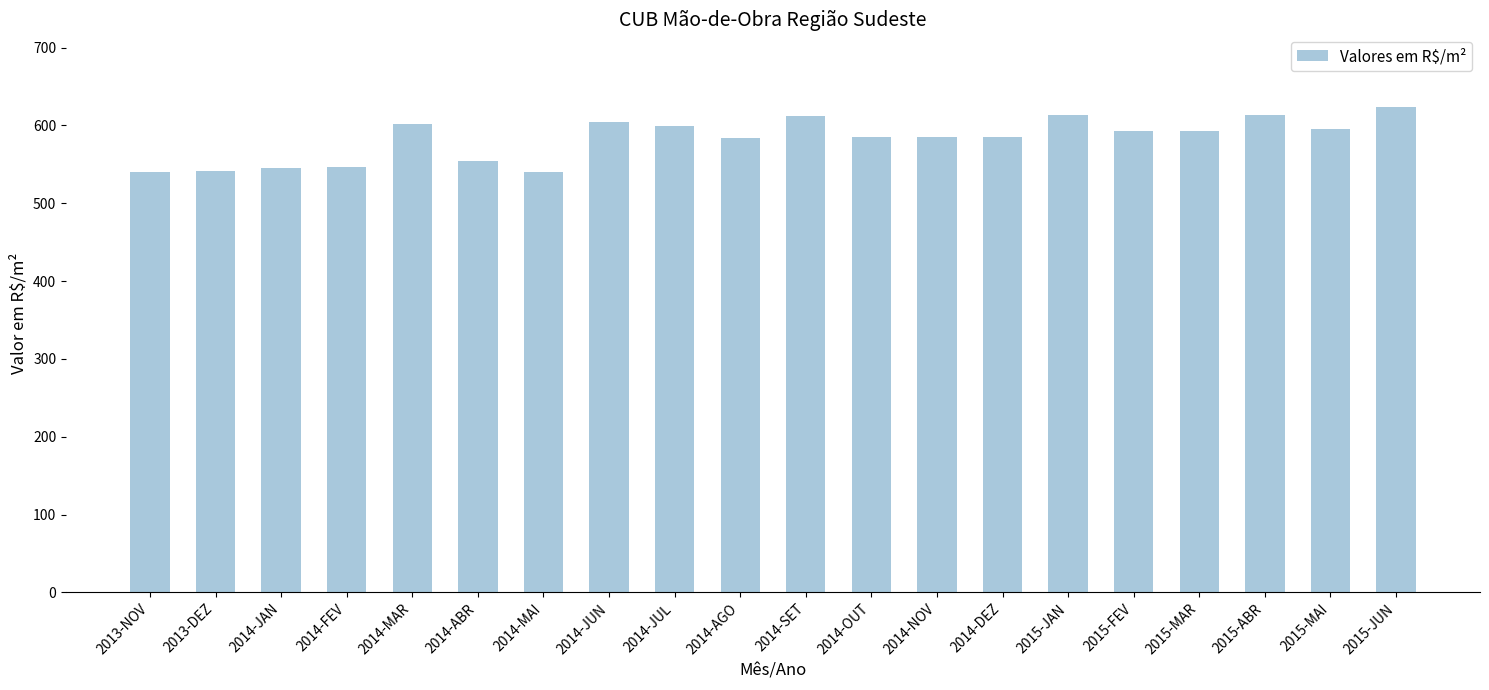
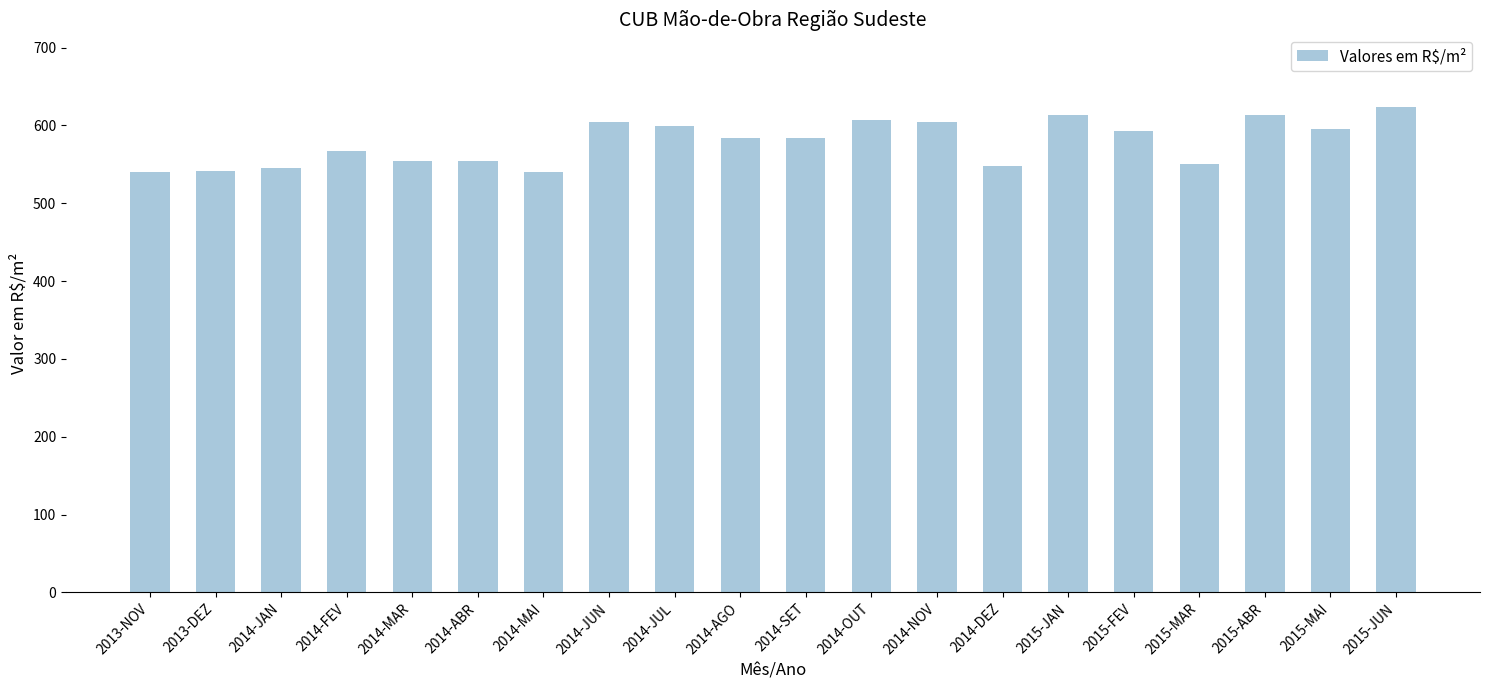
2014-FEV: 550 -> 570
2014-MAR: 600 -> 550
2014-SET: 610 -> 580
2014-OUT: 590 -> 610
2014-NOV: 590 -> 600
2014-DEZ: 590 -> 550
2015-MAR: 590 -> 550
